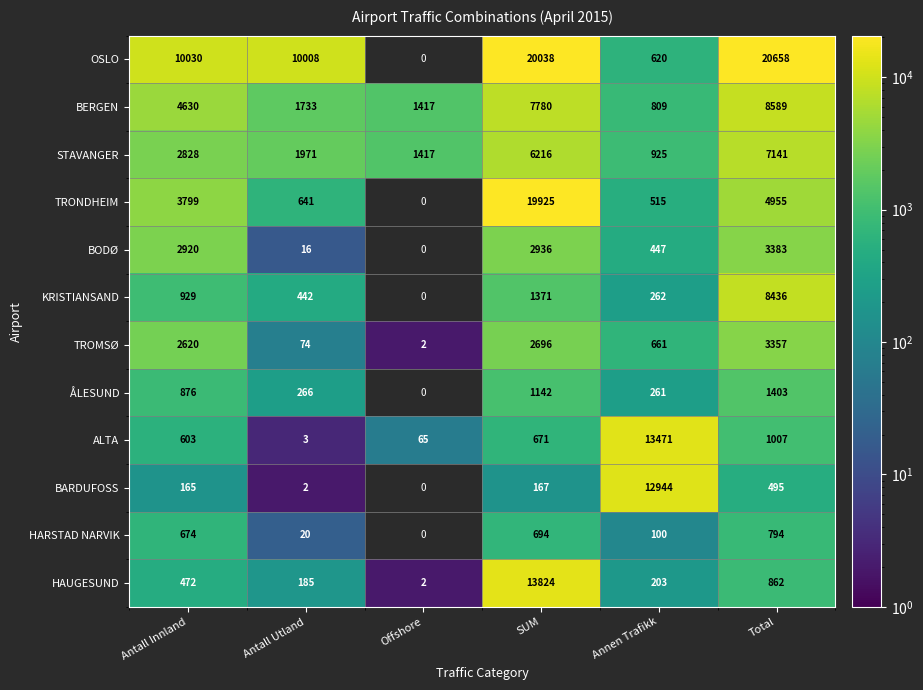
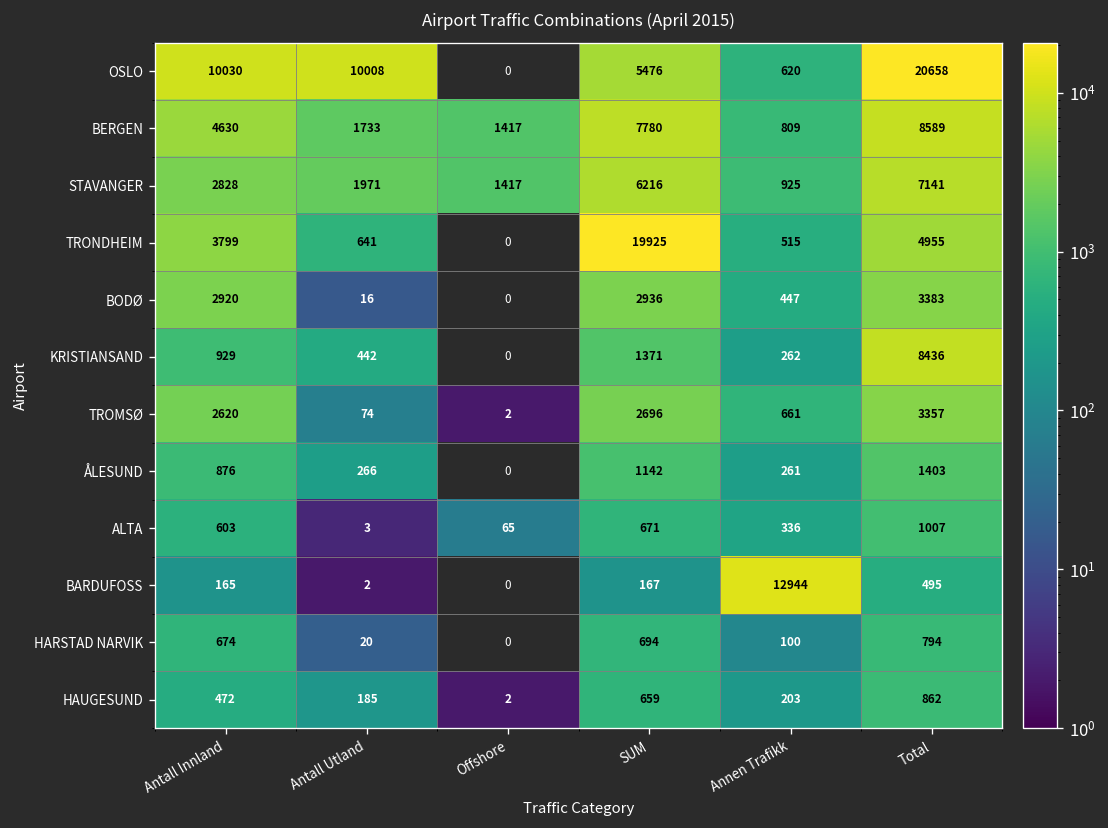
OSLO, SUM: 20038 -> 5476
ALTA, Annen Trafikk: 13471 -> 336
HAUGESUND, SUM: 13824 -> 659
